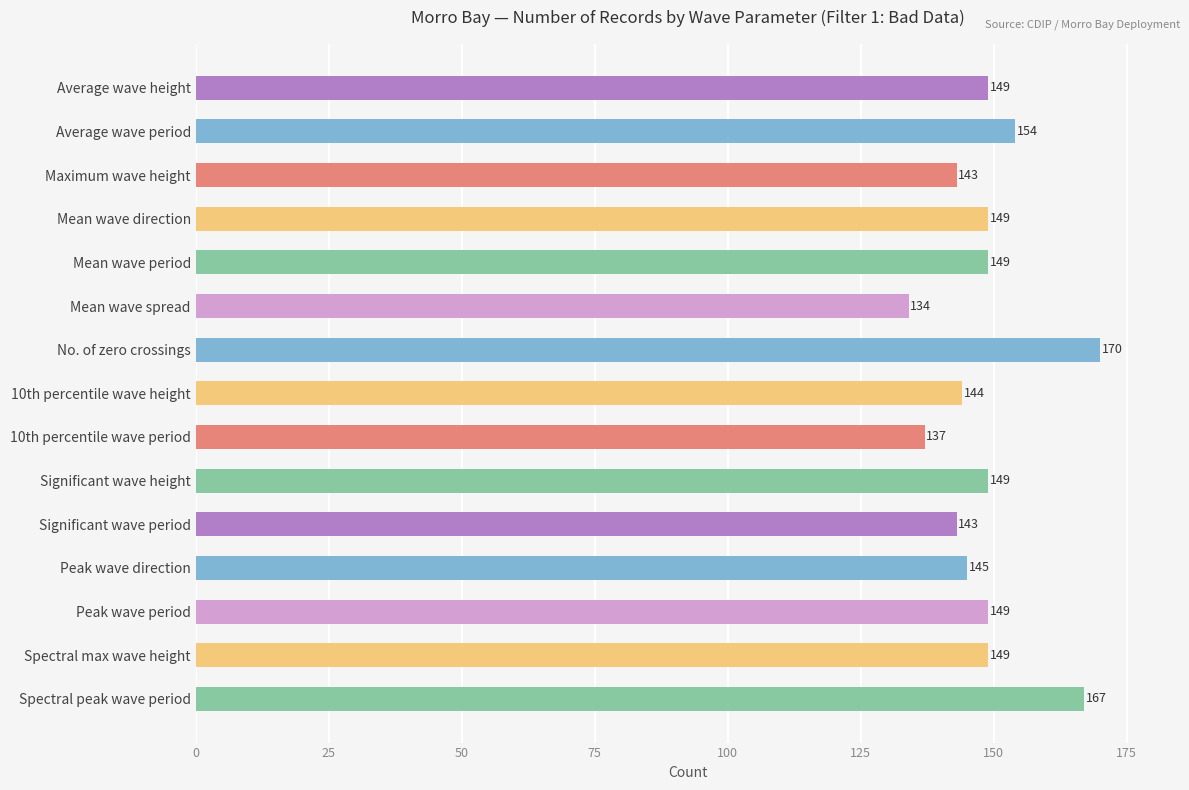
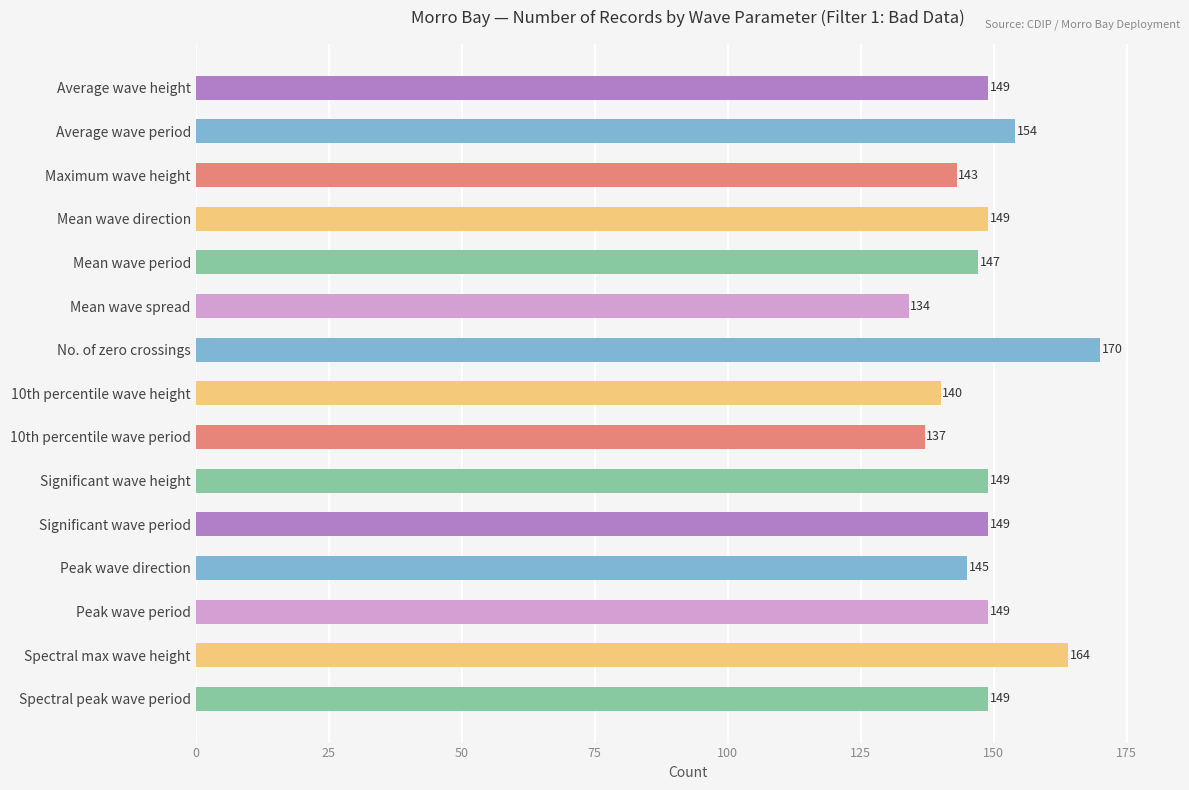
Mean wave period: 149 -> 147
10th percentile wave height: 144 -> 140
Significant wave period: 143 -> 149
Spectral max wave height: 149 -> 164
Spectral peak wave period: 167 -> 149
